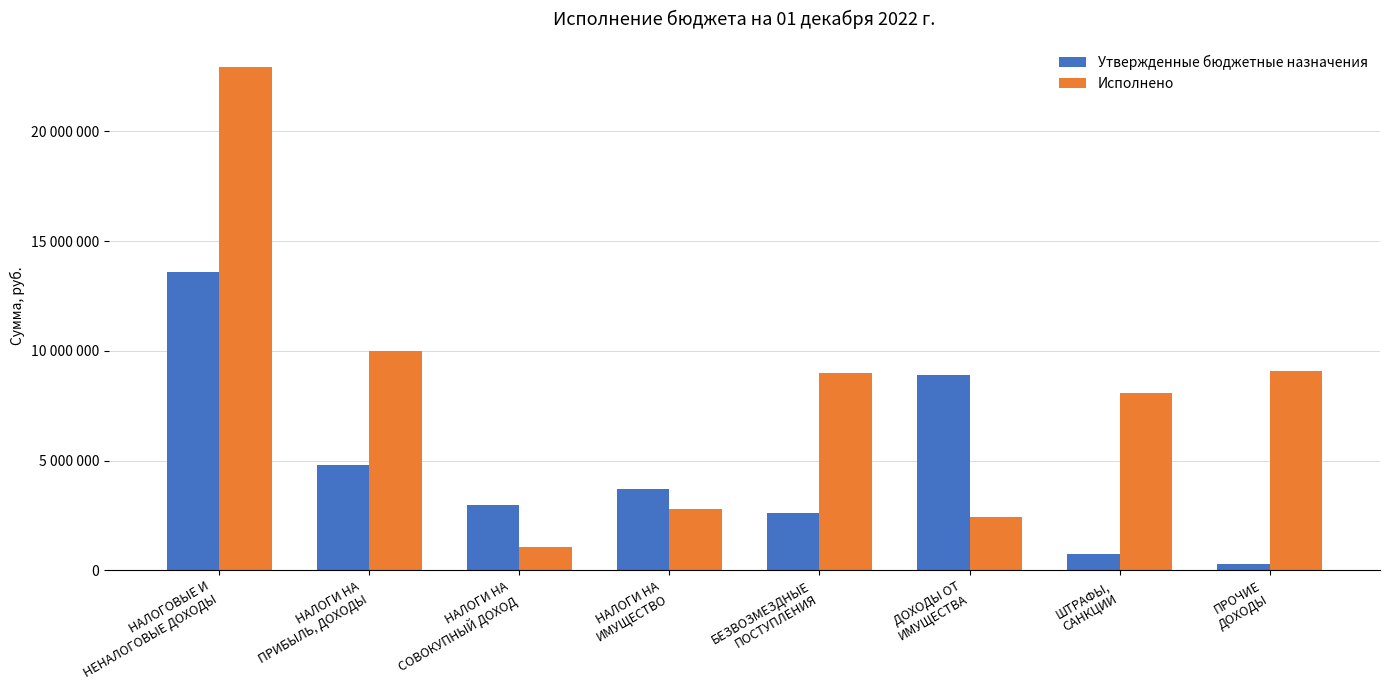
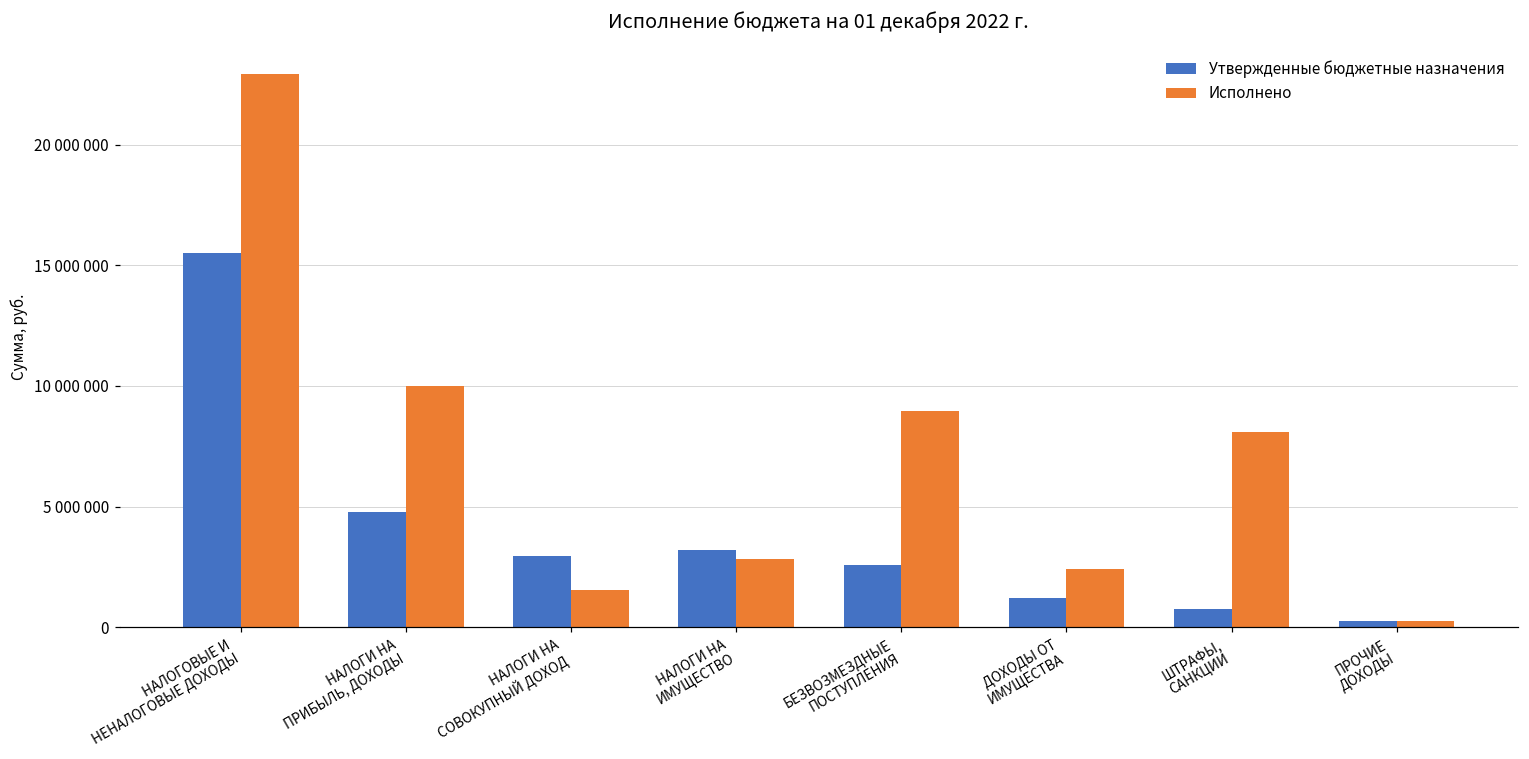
Утвержденные бюджетные назначения, НАЛОГОВЫЕ И НЕНАЛОГОВЫЕ ДОХОДЫ: 13600000 -> 15500000
Исполнено, НАЛОГИ НА СОВОКУПНЫЙ ДОХОД: 1100000 -> 1600000
Утвержденные бюджетные назначения, НАЛОГИ НА ИМУЩЕСТВО: 3700000 -> 3200000
Утвержденные бюджетные назначения, ДОХОДЫ ОТ ИМУЩЕСТВА: 8900000 -> 1200000
Исполнено, ПРОЧИЕ ДОХОДЫ: 9100000 -> 200000
